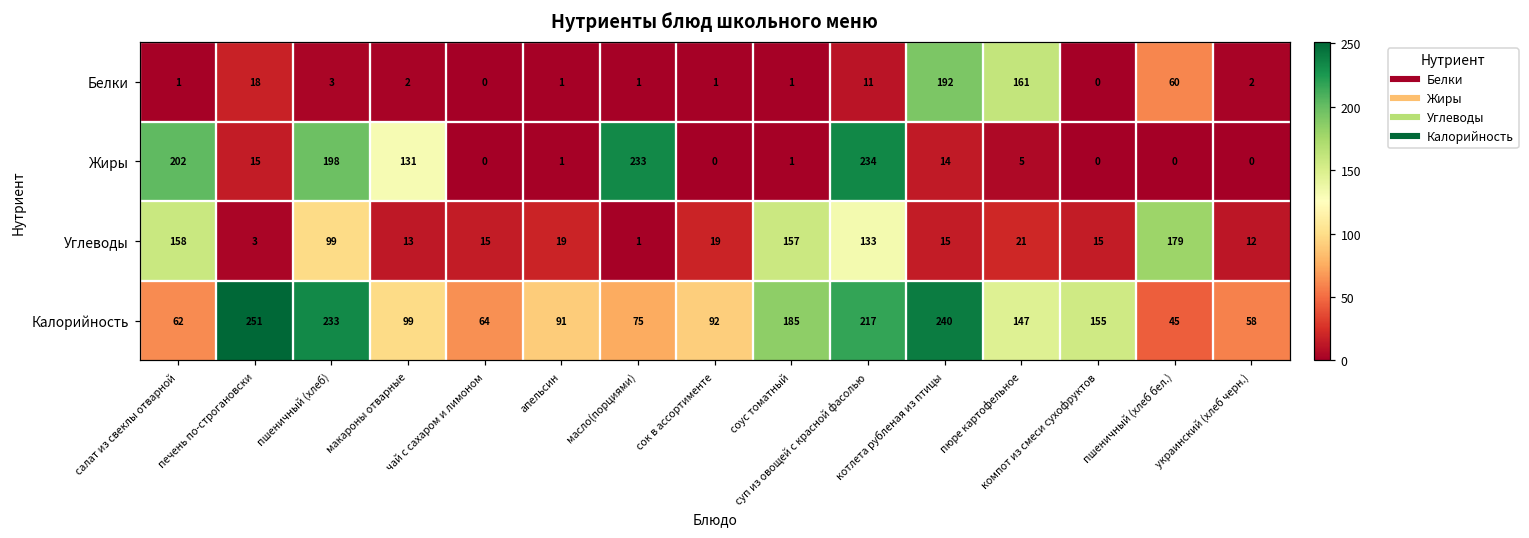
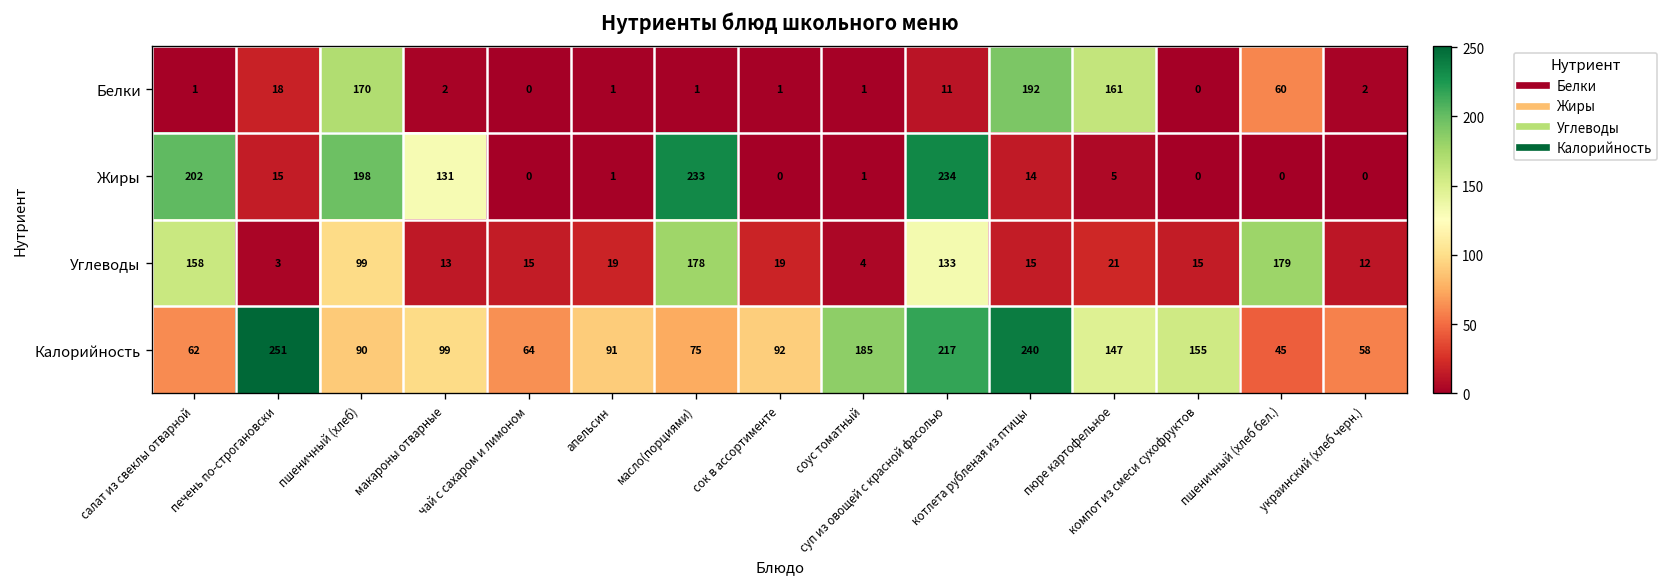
Белки, пшеничный (хлеб): 3 -> 170
Углеводы, масло(порциями): 1 -> 178
Углеводы, соус томатный: 157 -> 4
Калорийность, пшеничный (хлеб): 233 -> 90
